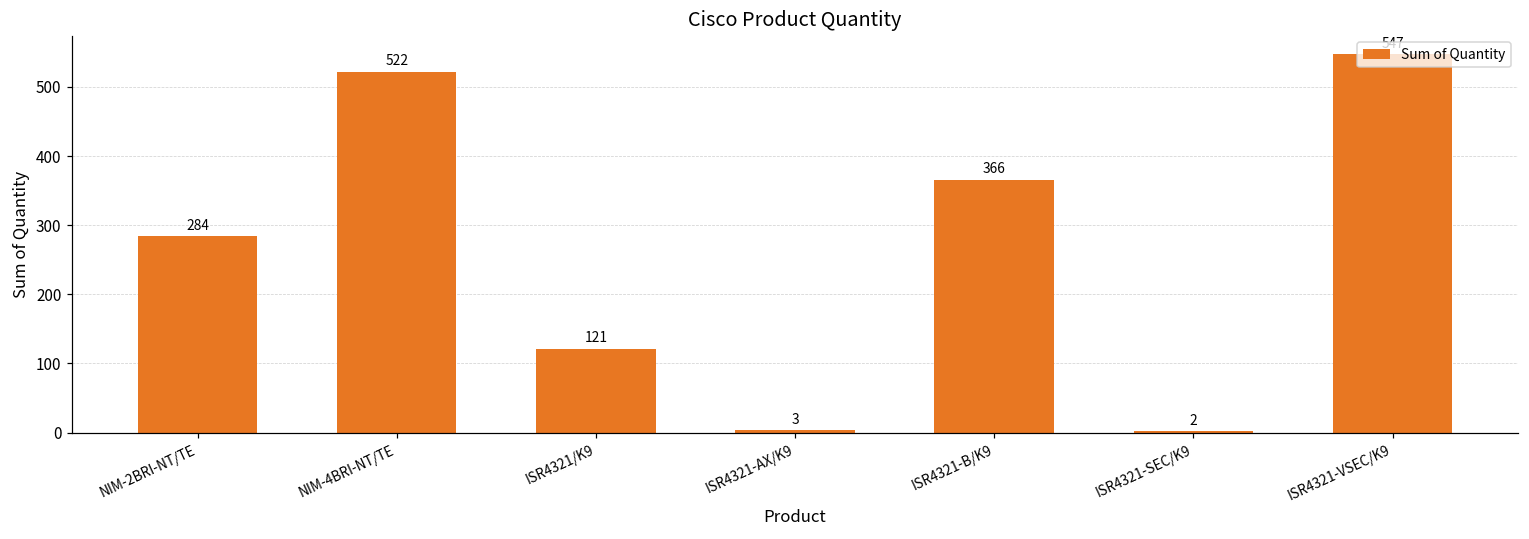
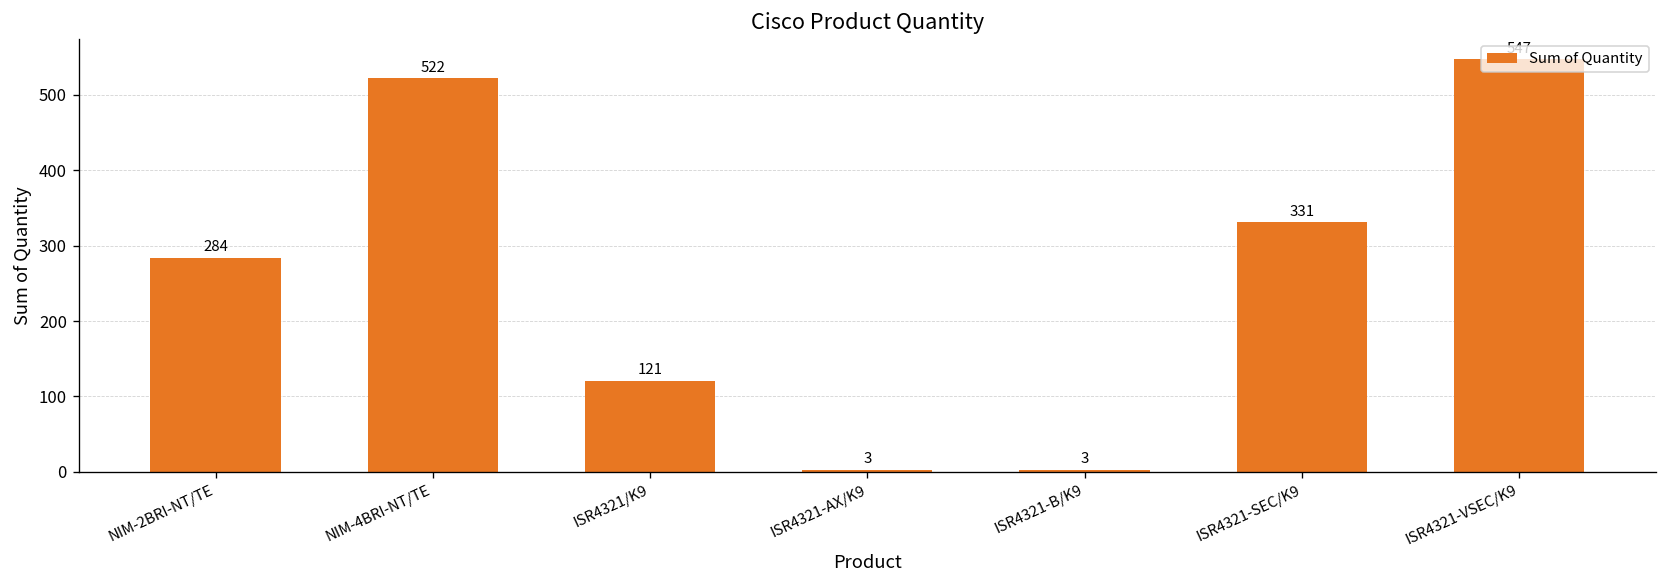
ISR4321-B/K9: 366 -> 3
ISR4321-SEC/K9: 2 -> 331
